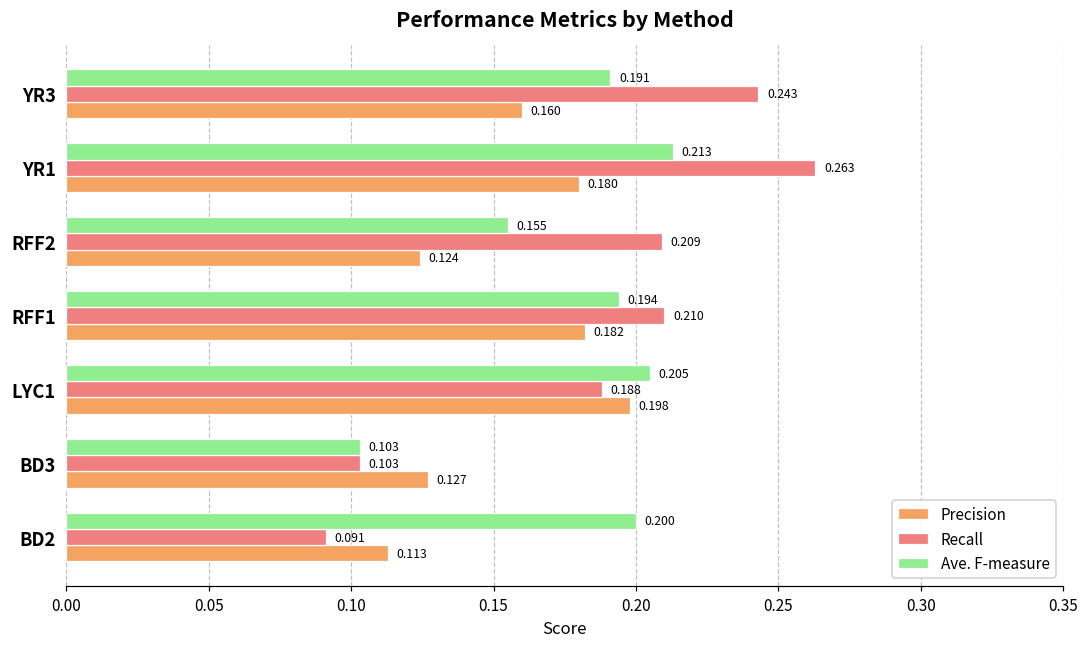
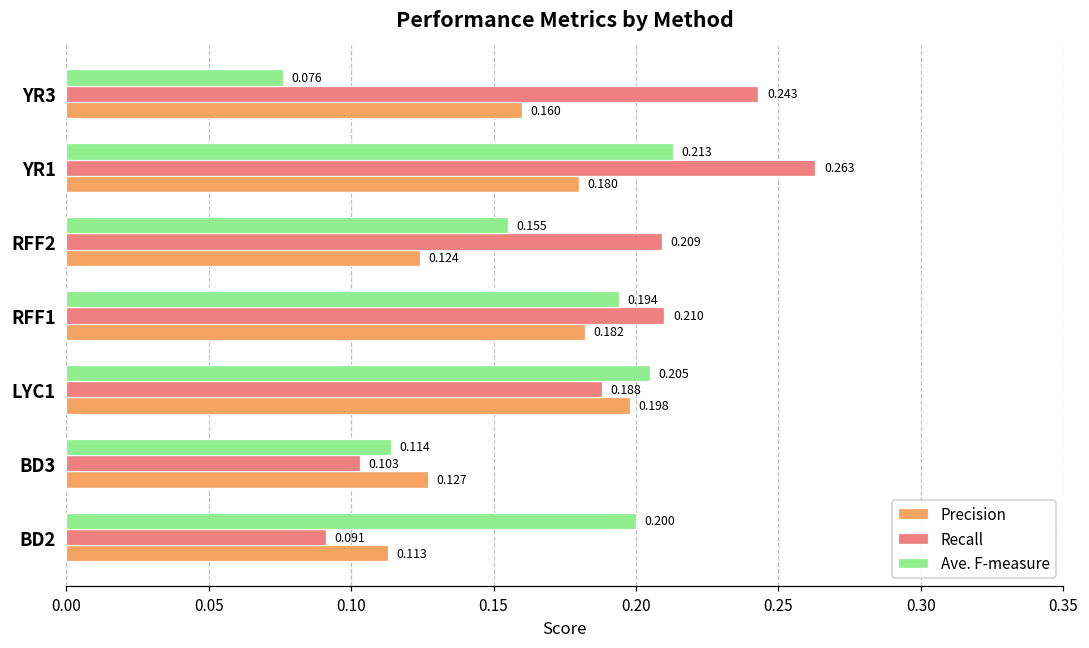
Ave. F-measure, YR3: 0.191 -> 0.076
Ave. F-measure, BD3: 0.103 -> 0.114
